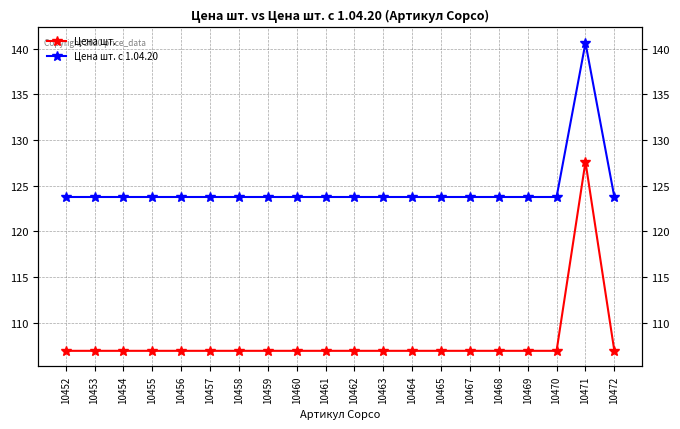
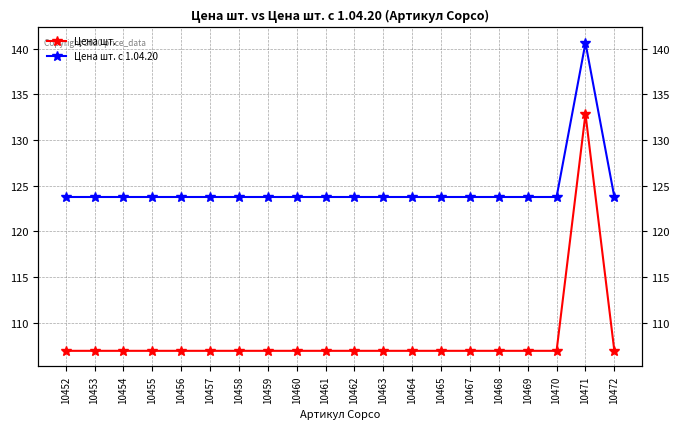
Цена шт., 10471: 128 -> 133
